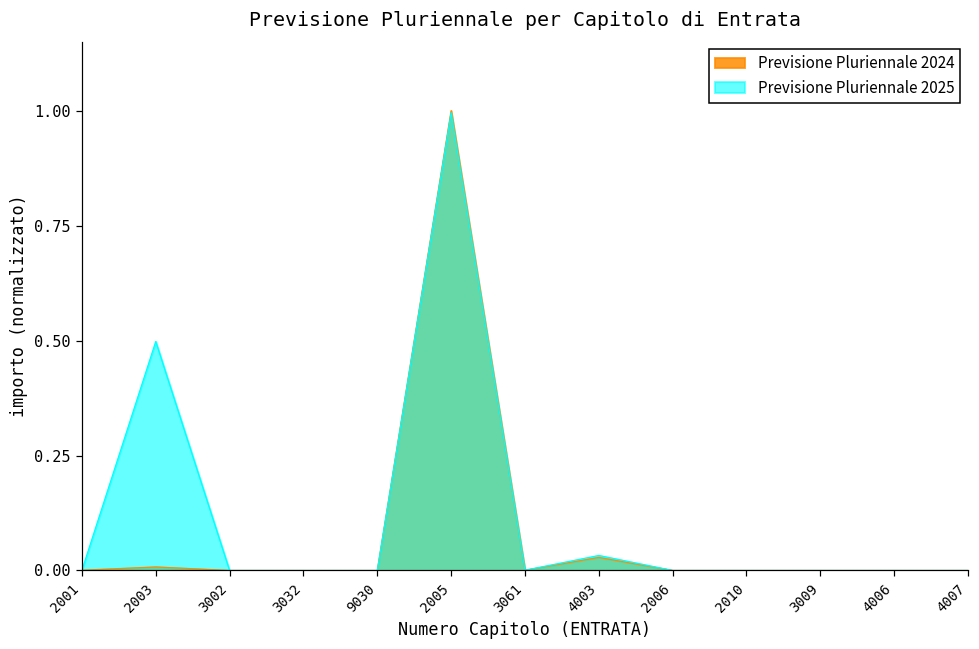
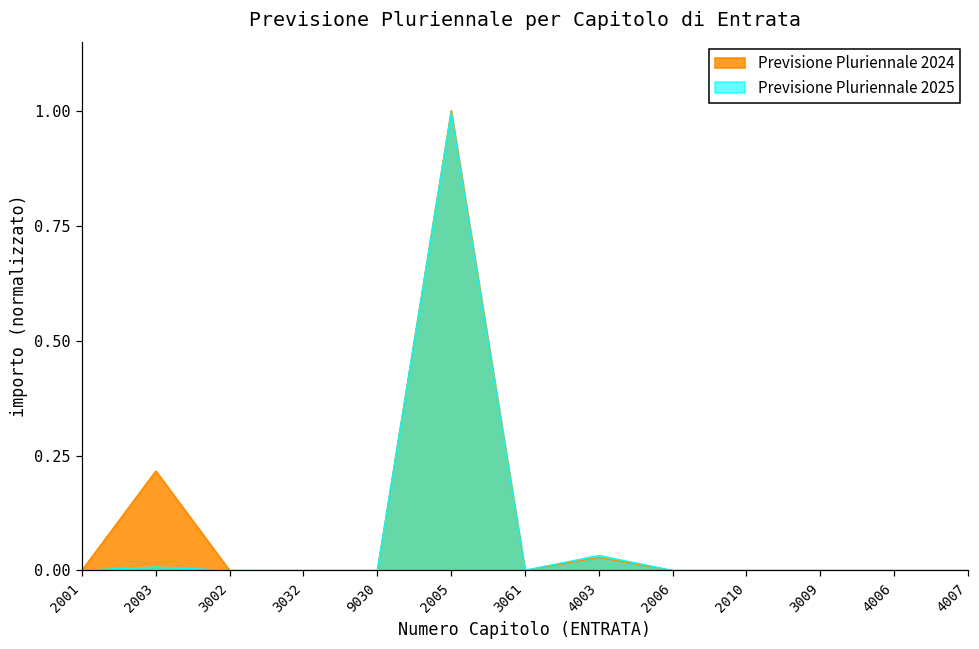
Previsione Pluriennale 2024, 2003: 0.01 -> 0.22
Previsione Pluriennale 2025, 2003: 0.50 -> 0.01
